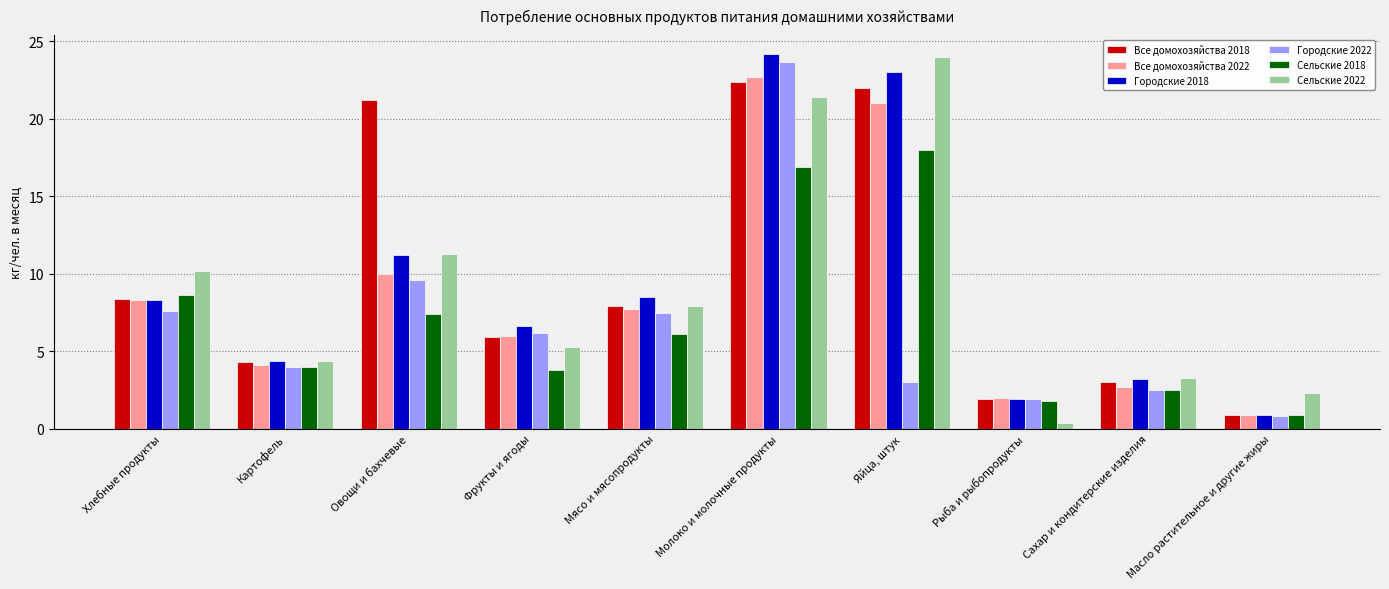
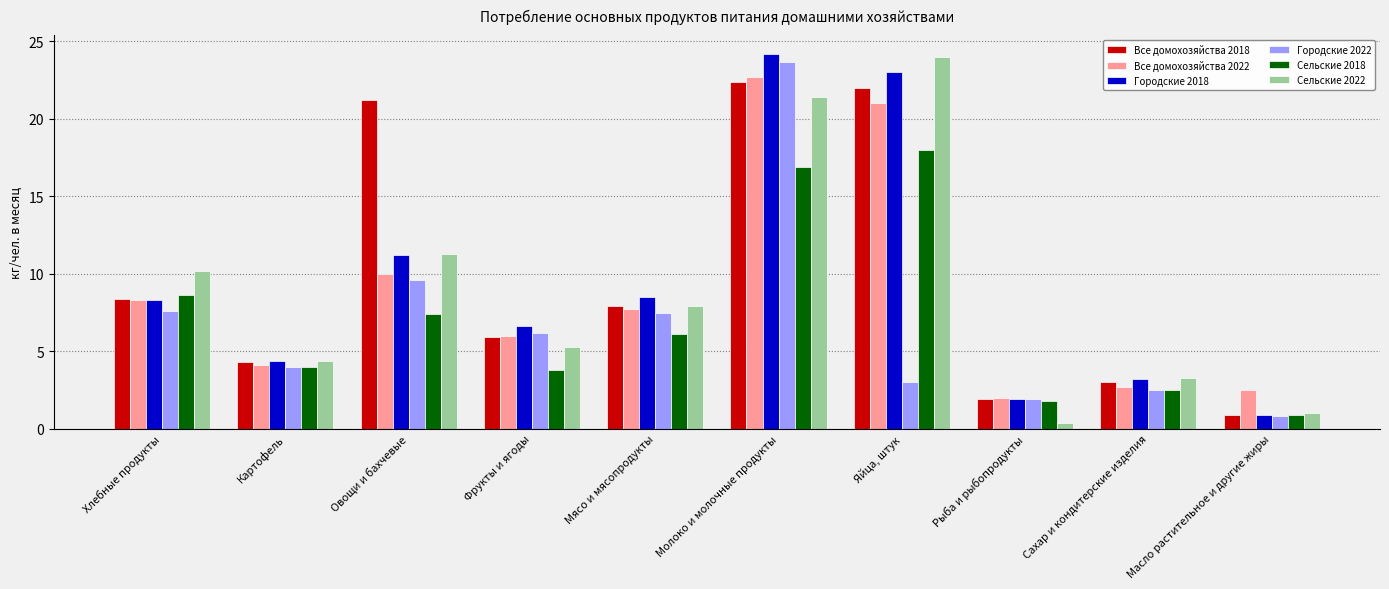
Все домохозяйства 2022, Масло растительное и другие жиры: 0.9 -> 2.5
Сельские 2022, Масло растительное и другие жиры: 2.3 -> 1.0
